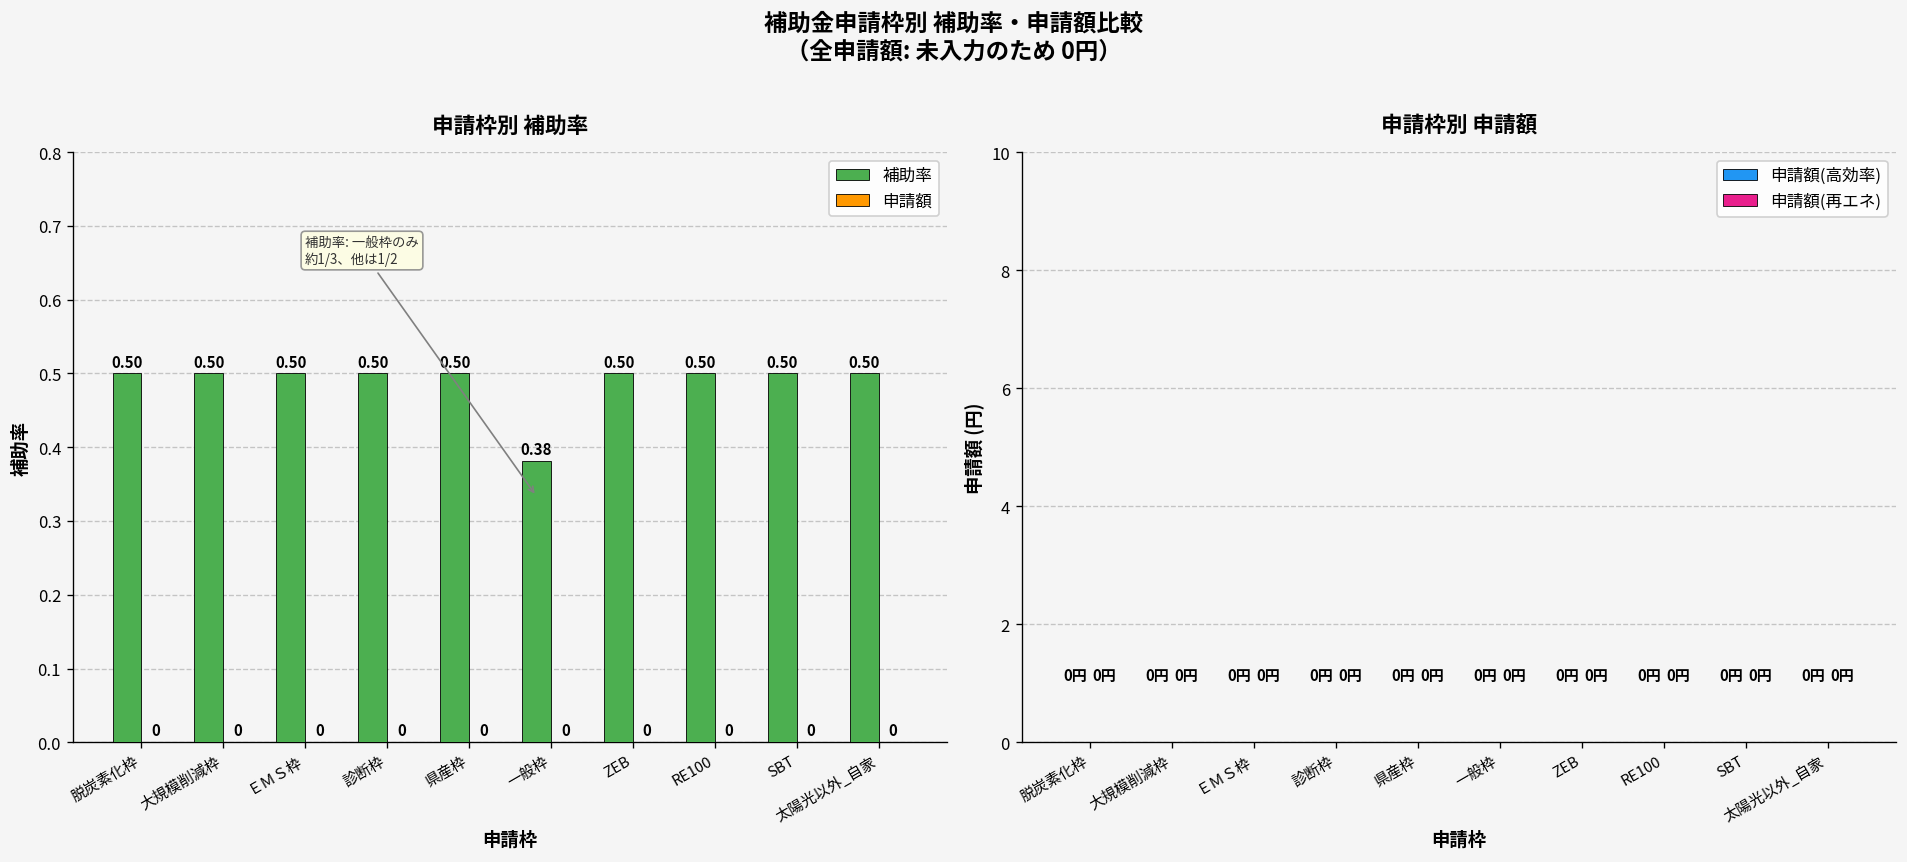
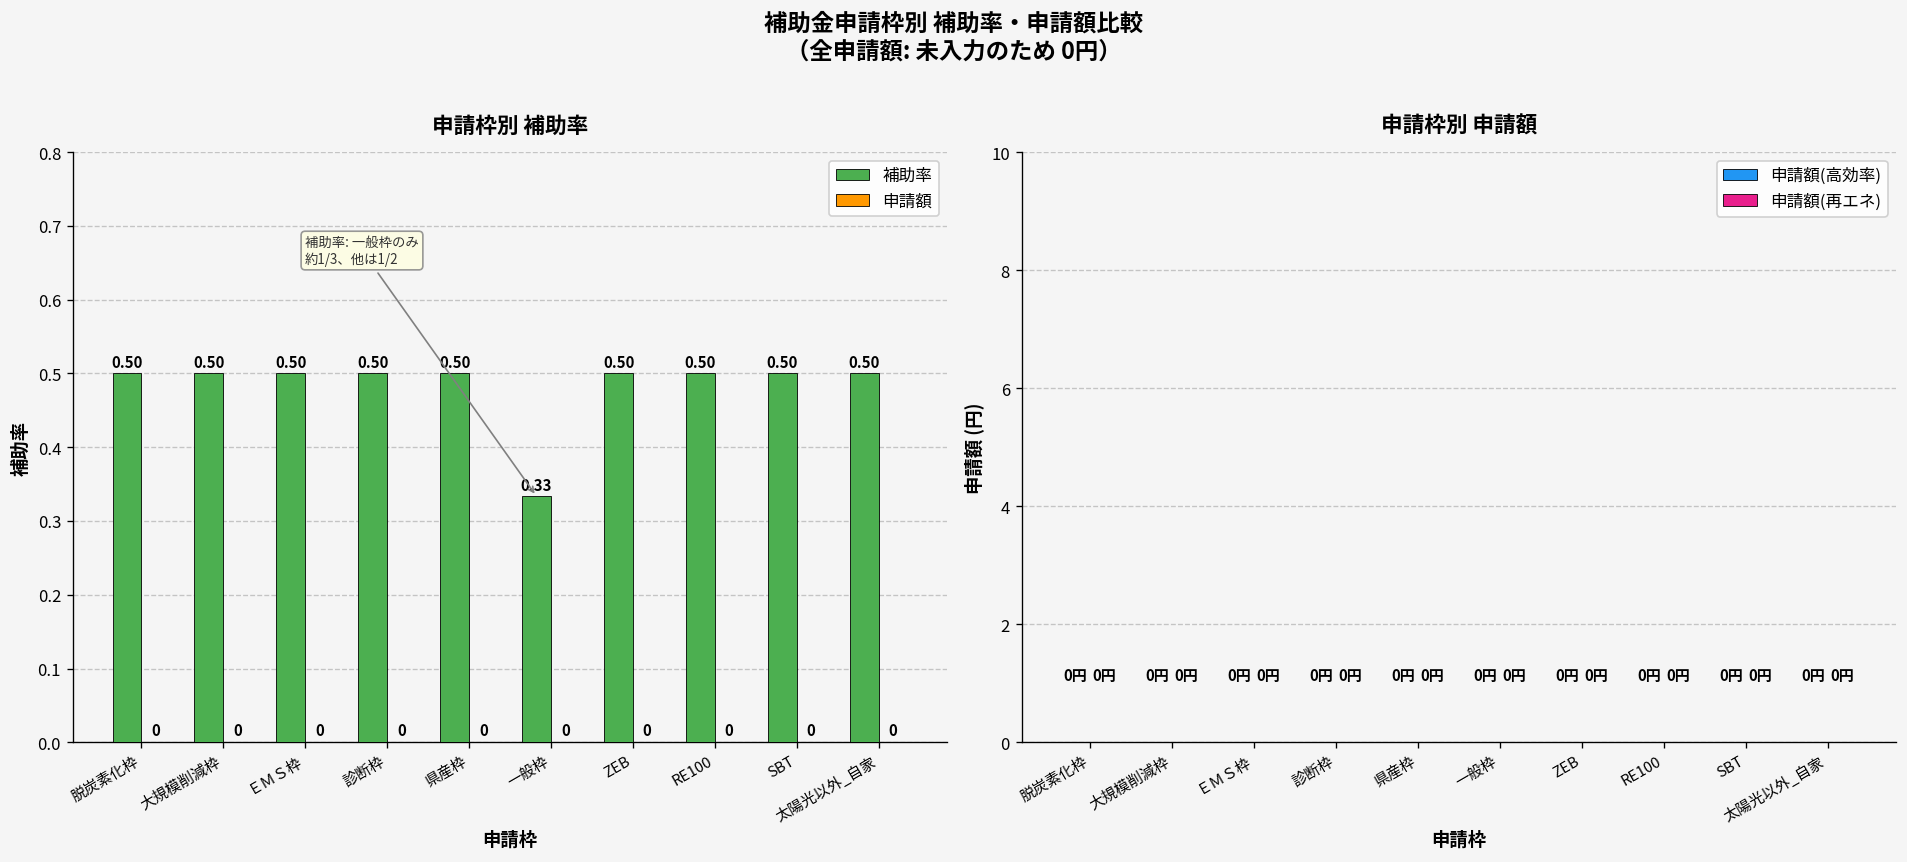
申請枠別 補助率, 補助率, 一般枠: 0.38 -> 0.33
